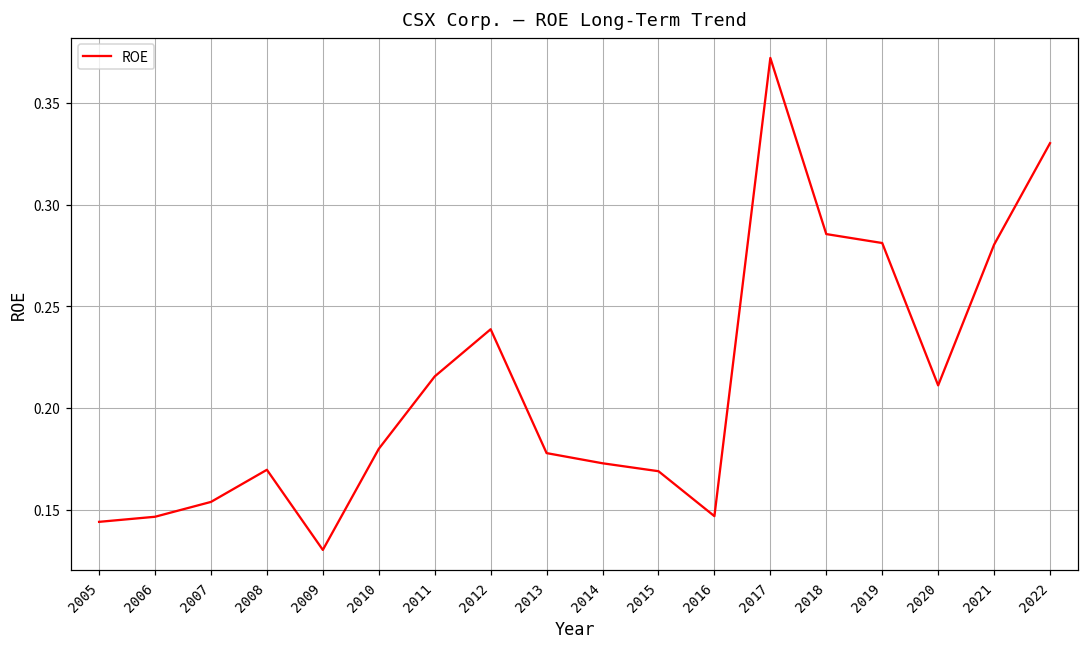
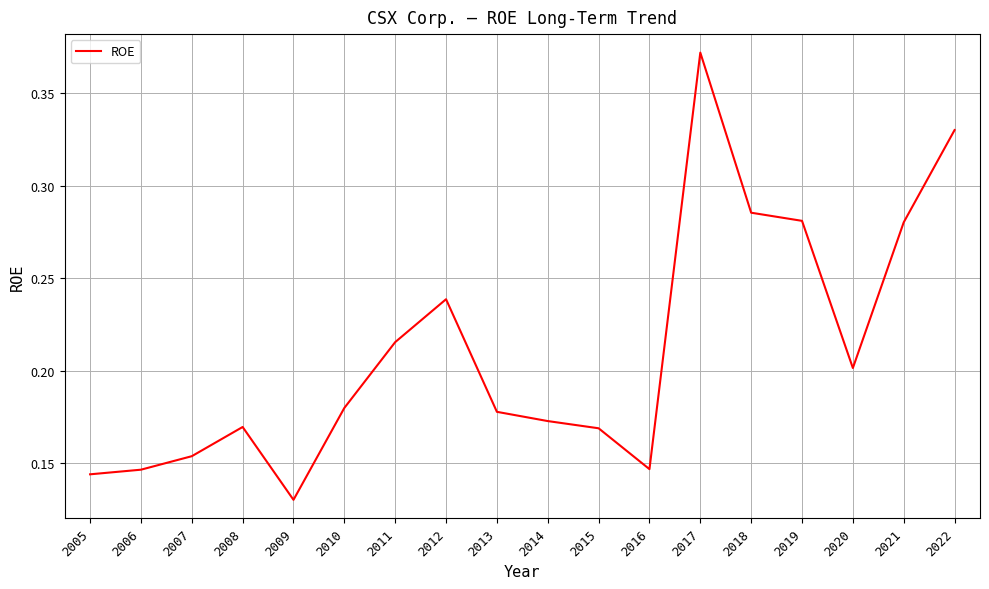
2020: 0.211 -> 0.202
